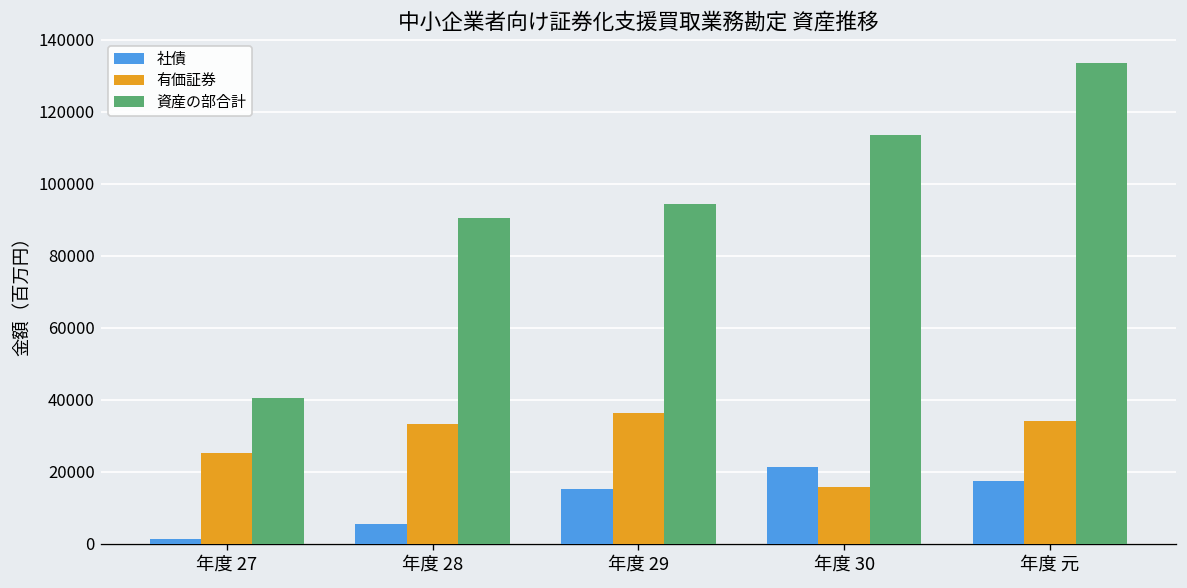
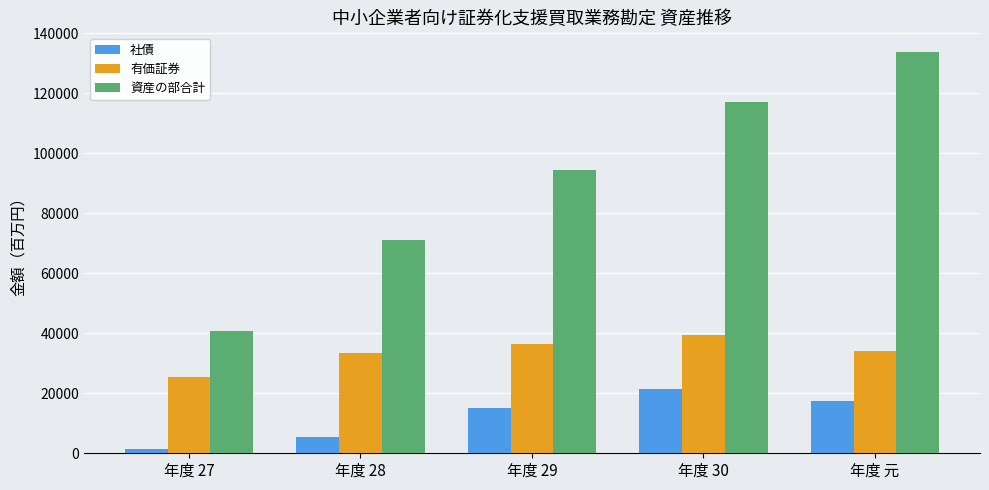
資産の部合計, 年度 28: 91000 -> 71000
有価証券, 年度 30: 16000 -> 39000
資産の部合計, 年度 30: 114000 -> 117000
